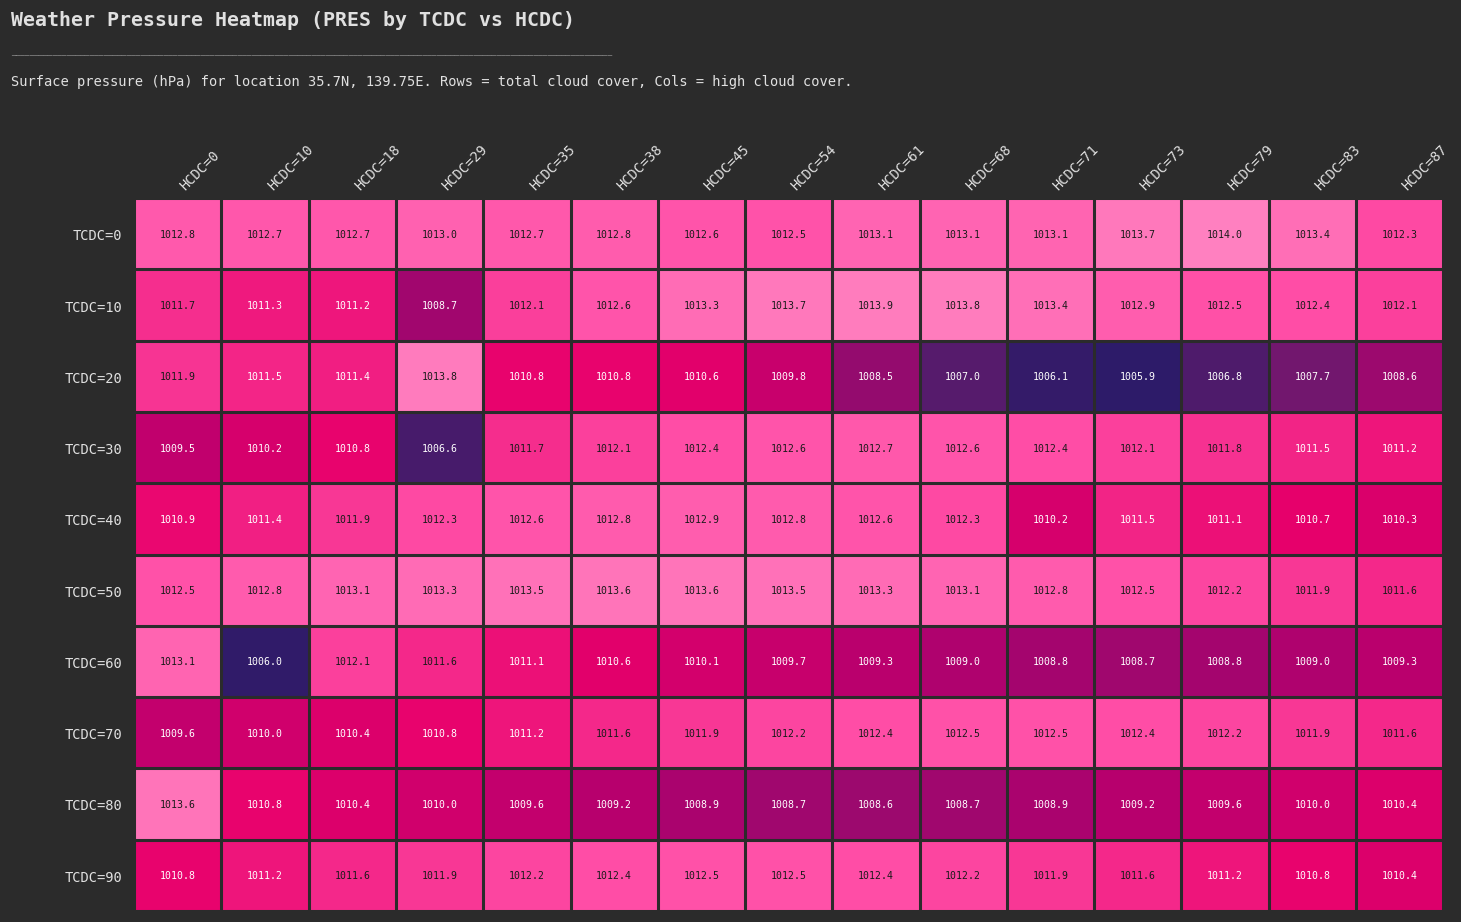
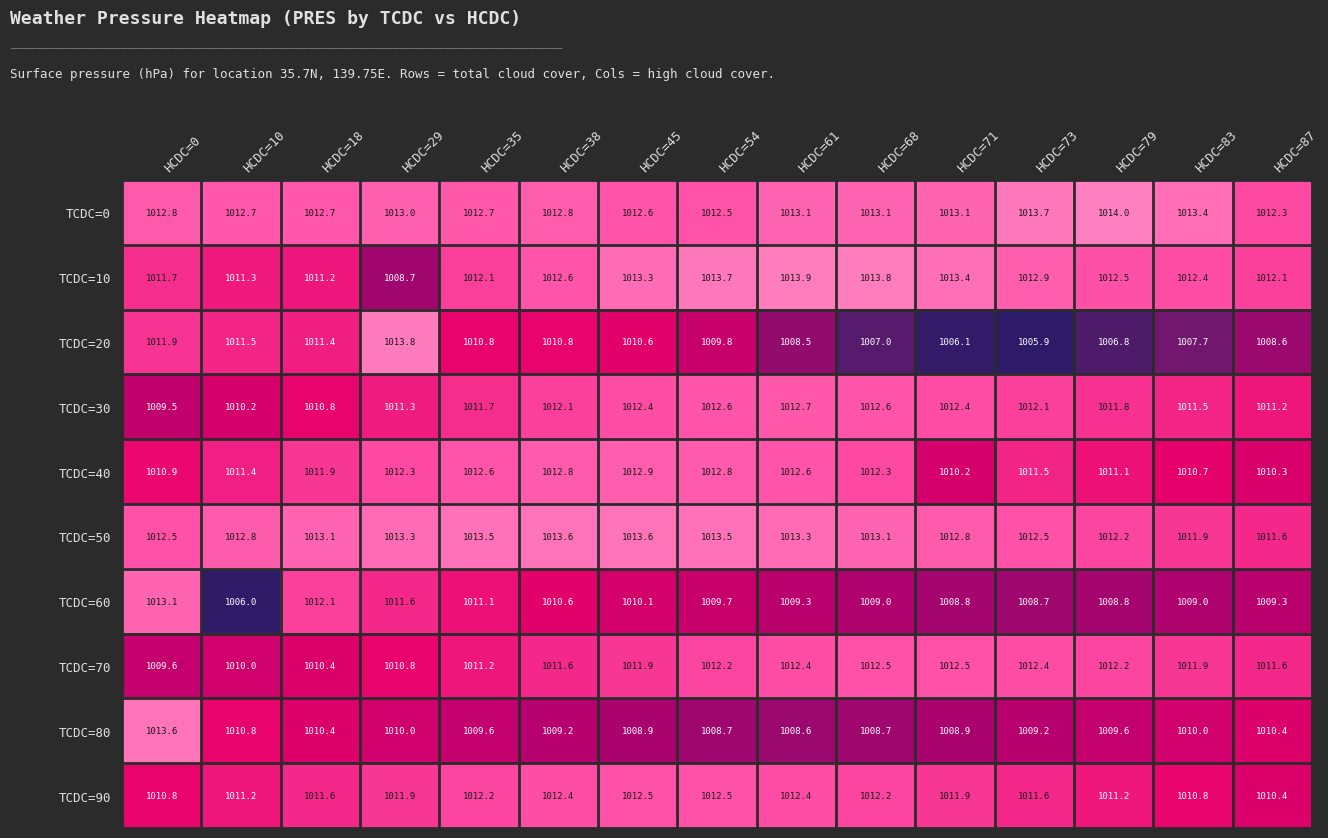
TCDC=30, HCDC=29: 1006.6 -> 1011.3
